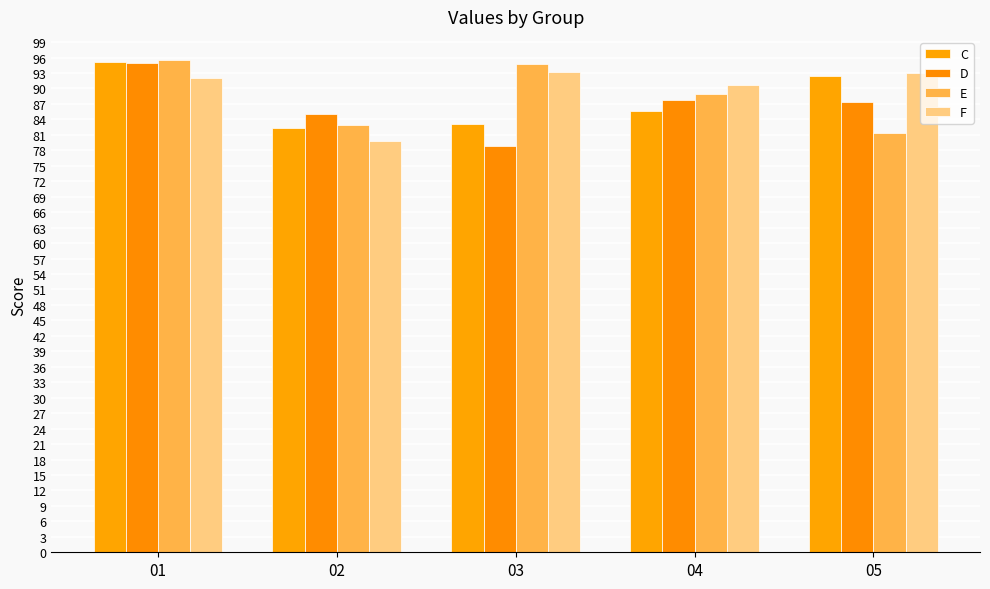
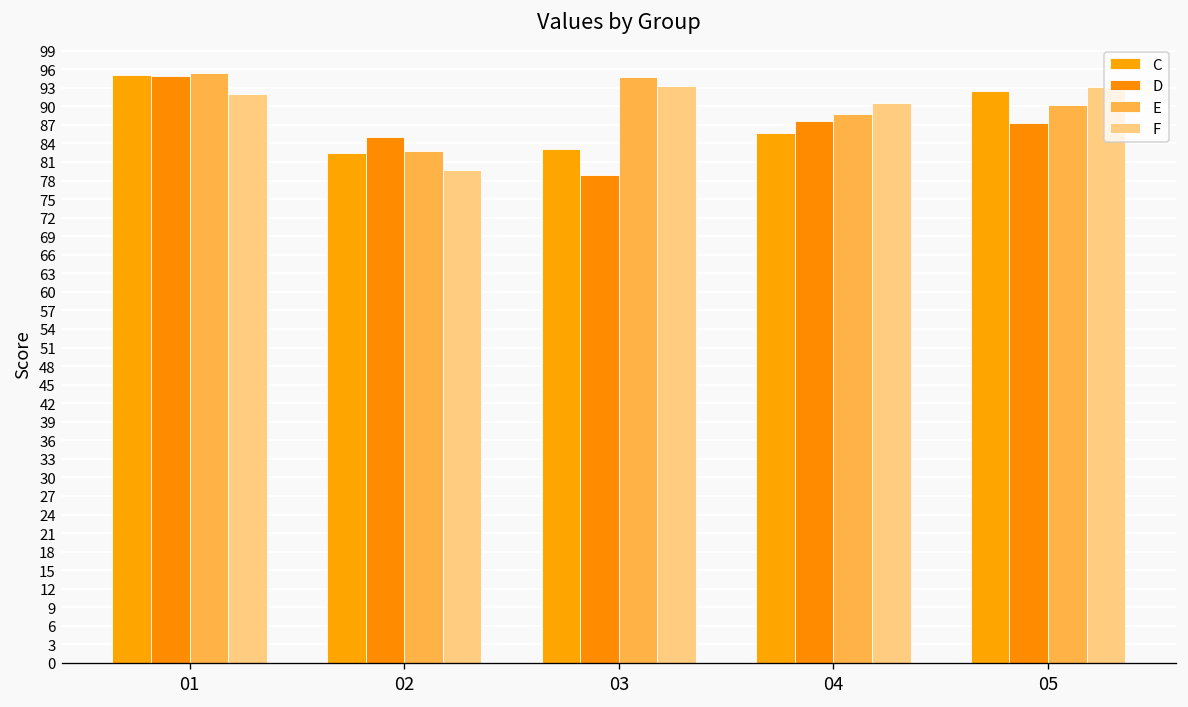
E, 05: 81 -> 90
